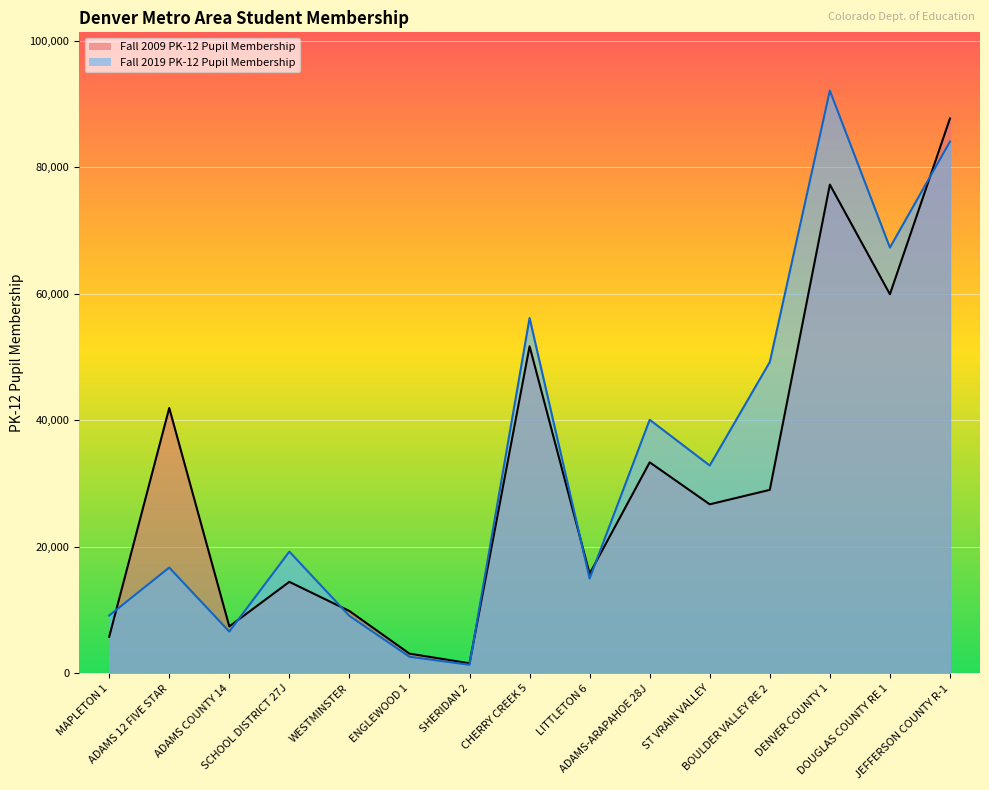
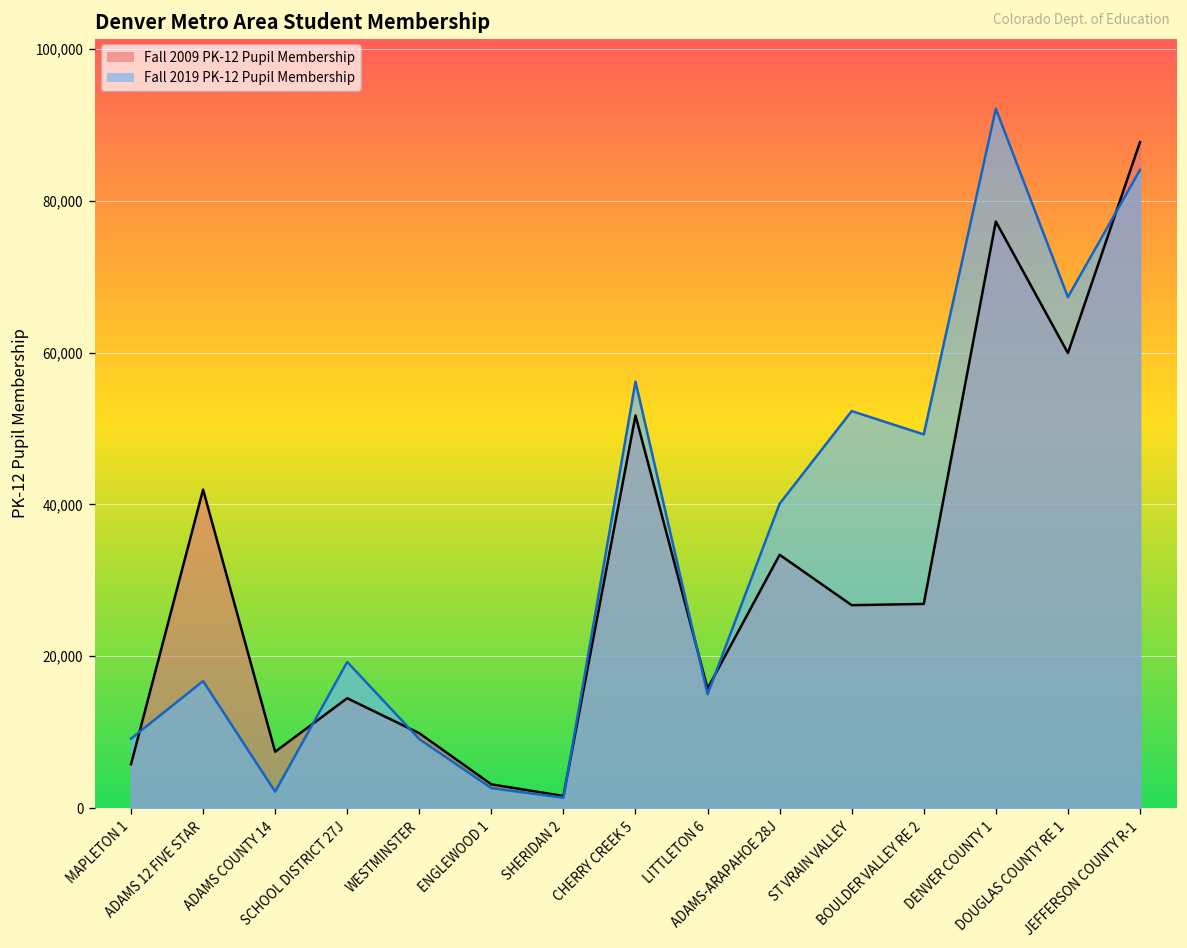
Fall 2019 PK-12 Pupil Membership, ADAMS COUNTY 14: 7,000 -> 2,000
Fall 2019 PK-12 Pupil Membership, ST VRAIN VALLEY: 33,000 -> 52,000
Fall 2009 PK-12 Pupil Membership, BOULDER VALLEY RE 2: 29,000 -> 27,000
